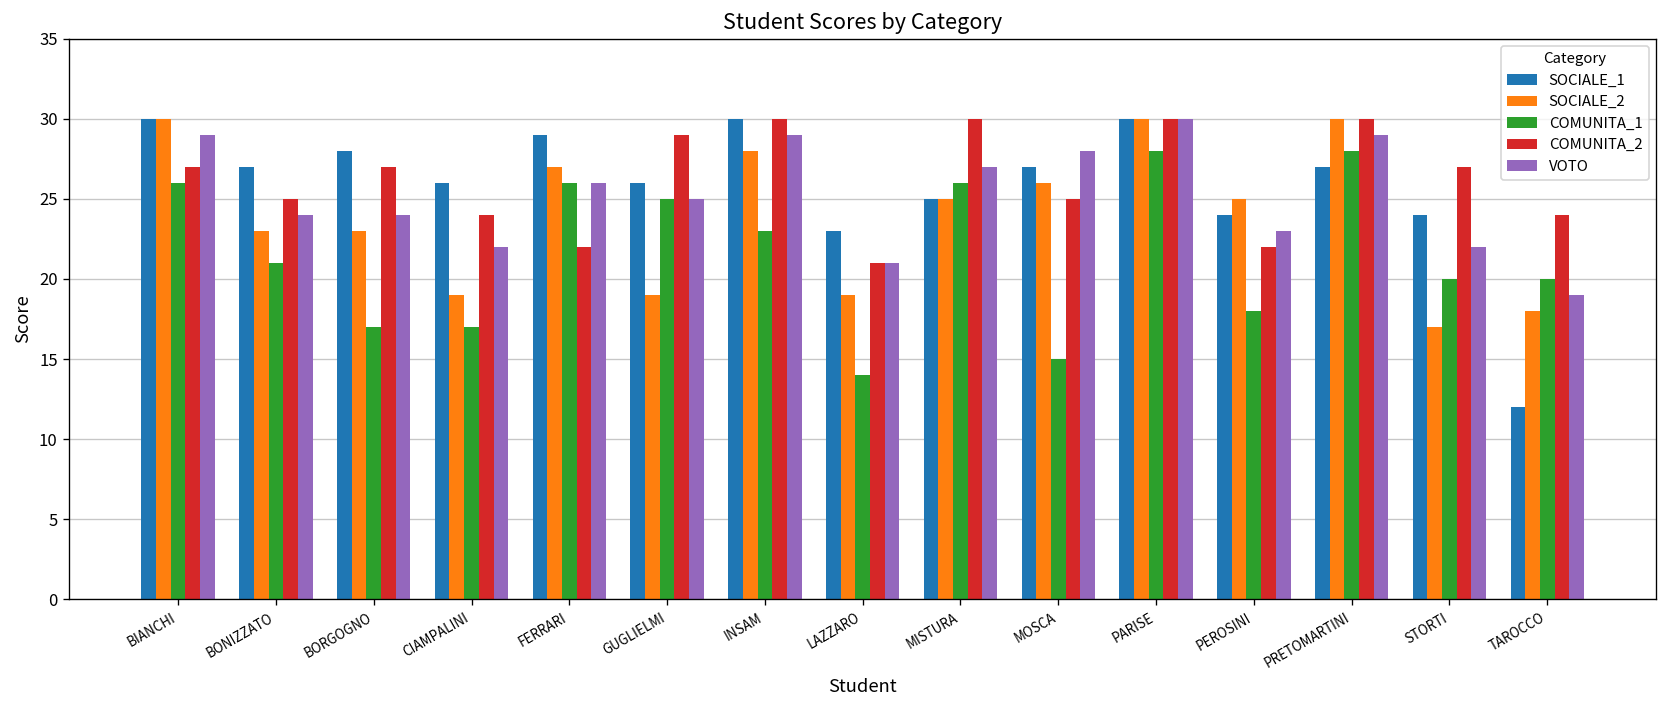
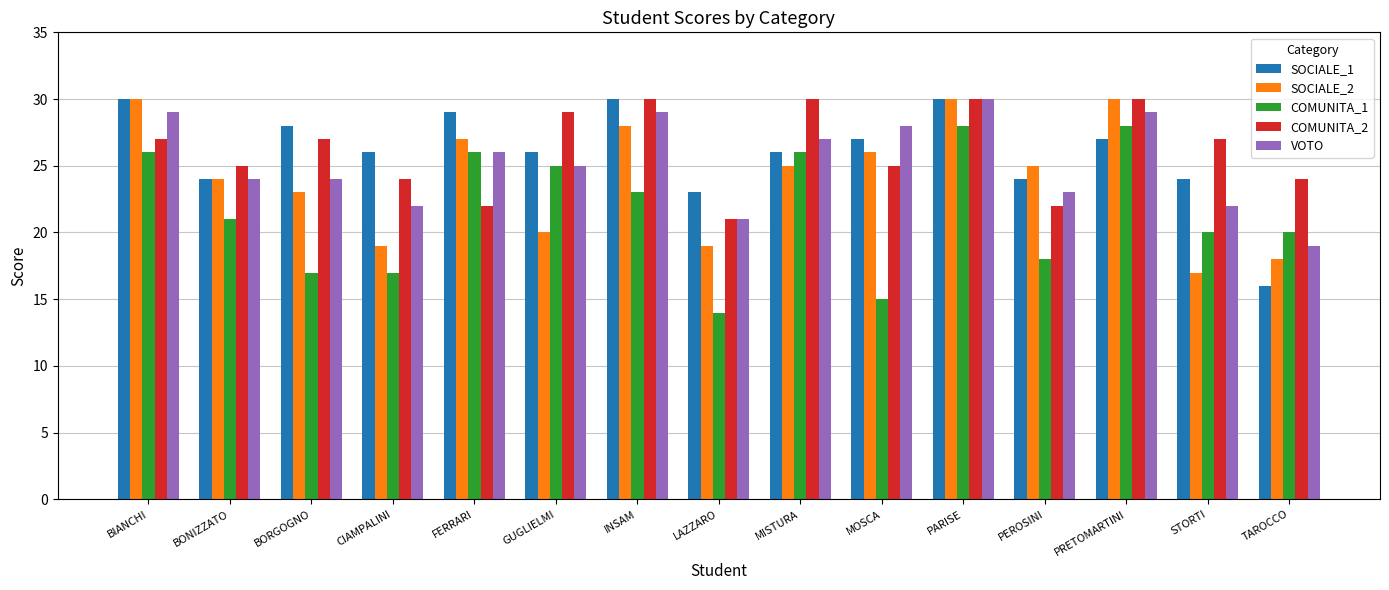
SOCIALE_1, BONIZZATO: 27 -> 24
SOCIALE_2, BONIZZATO: 23 -> 24
SOCIALE_2, GUGLIELMI: 19 -> 20
SOCIALE_1, MISTURA: 25 -> 26
SOCIALE_1, TAROCCO: 12 -> 16
